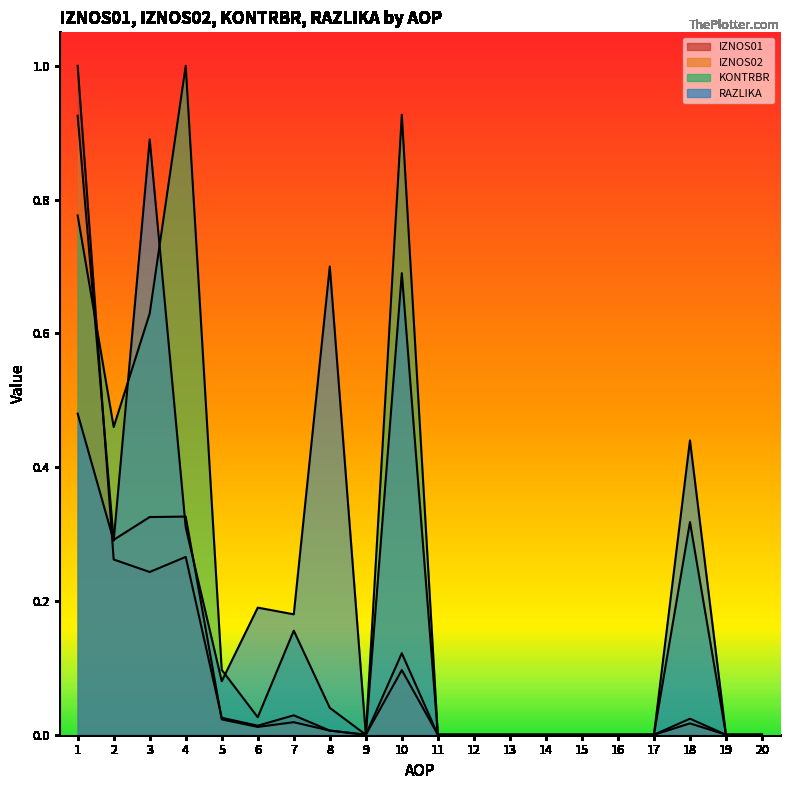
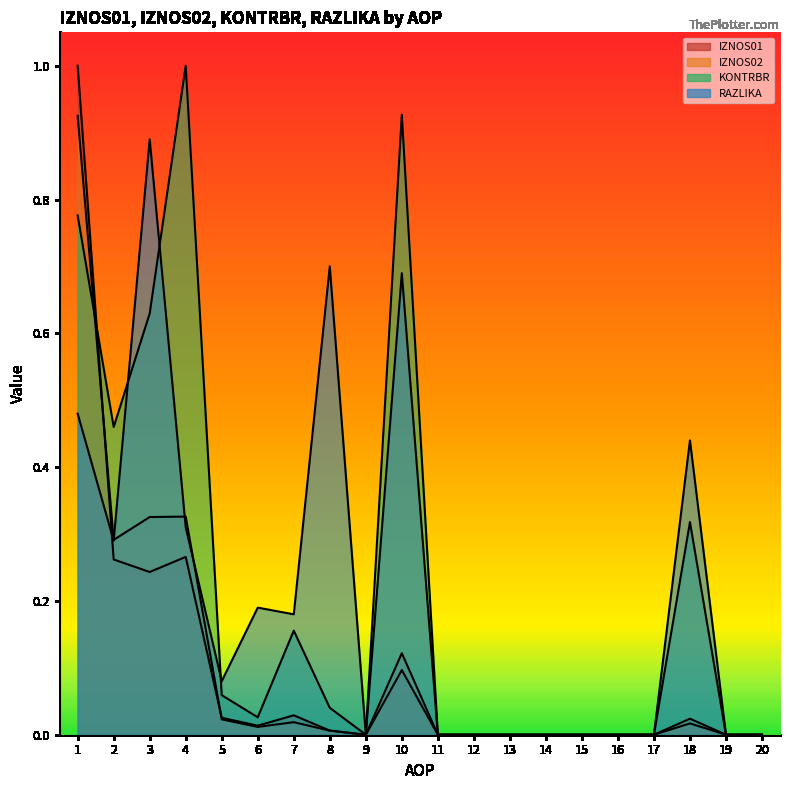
KONTRBR, 5: 0.10 -> 0.06
